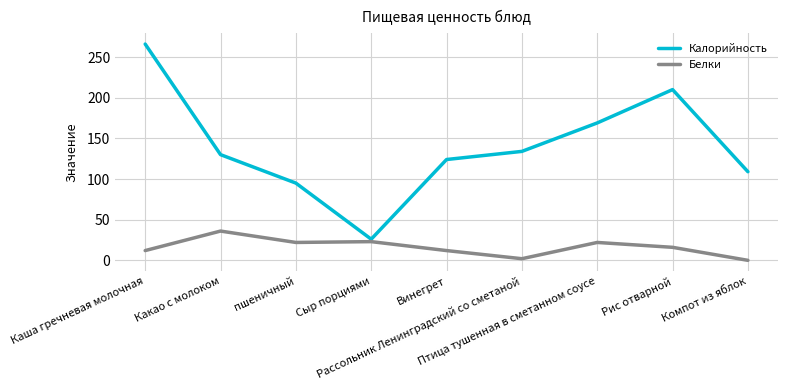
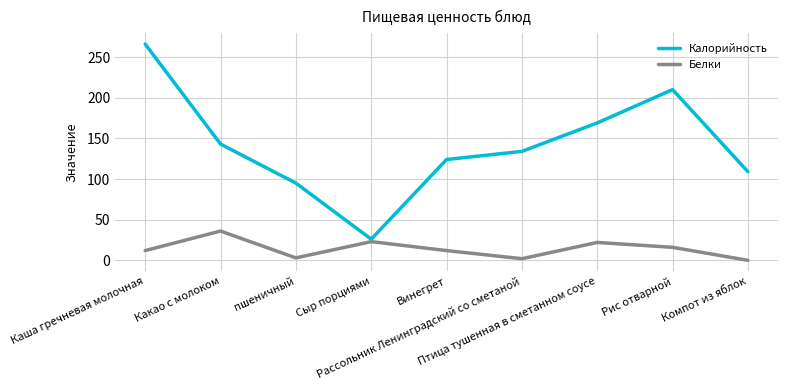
Калорийность, Какао с молоком: 130 -> 140
Белки, пшеничный: 20 -> 0
